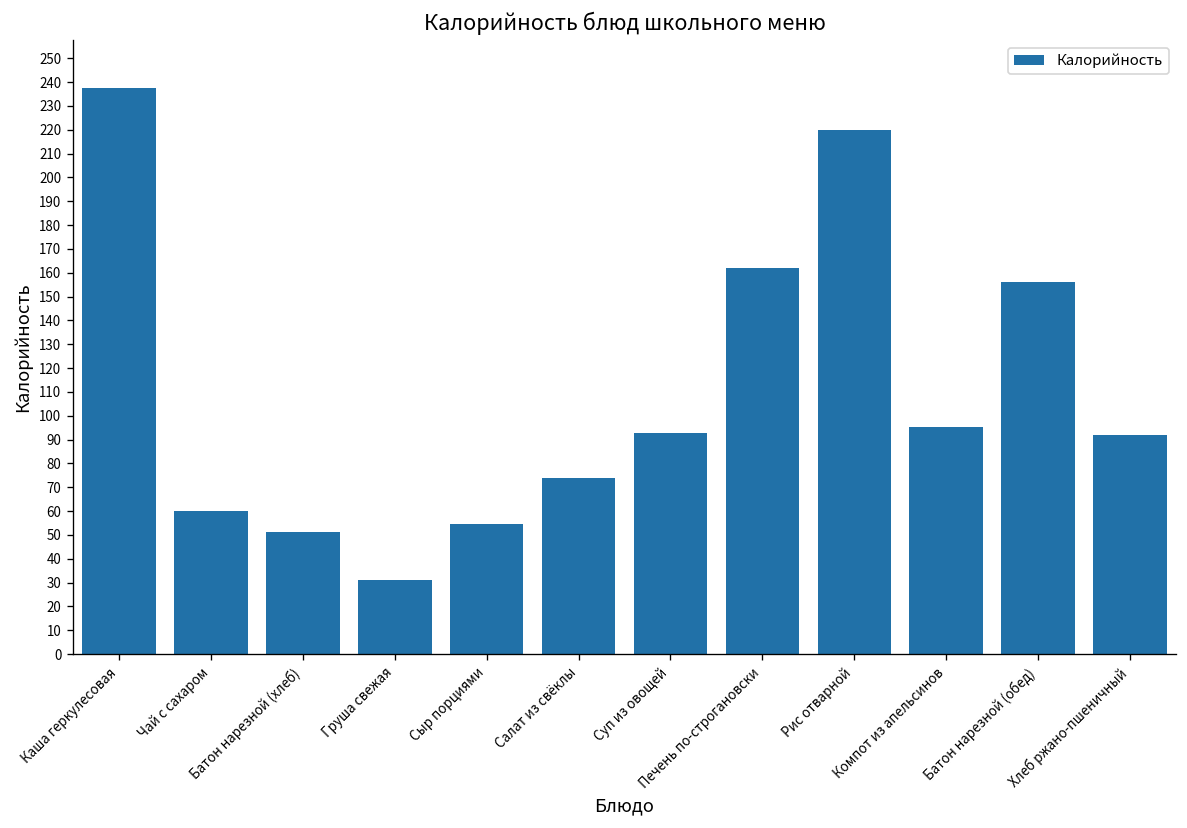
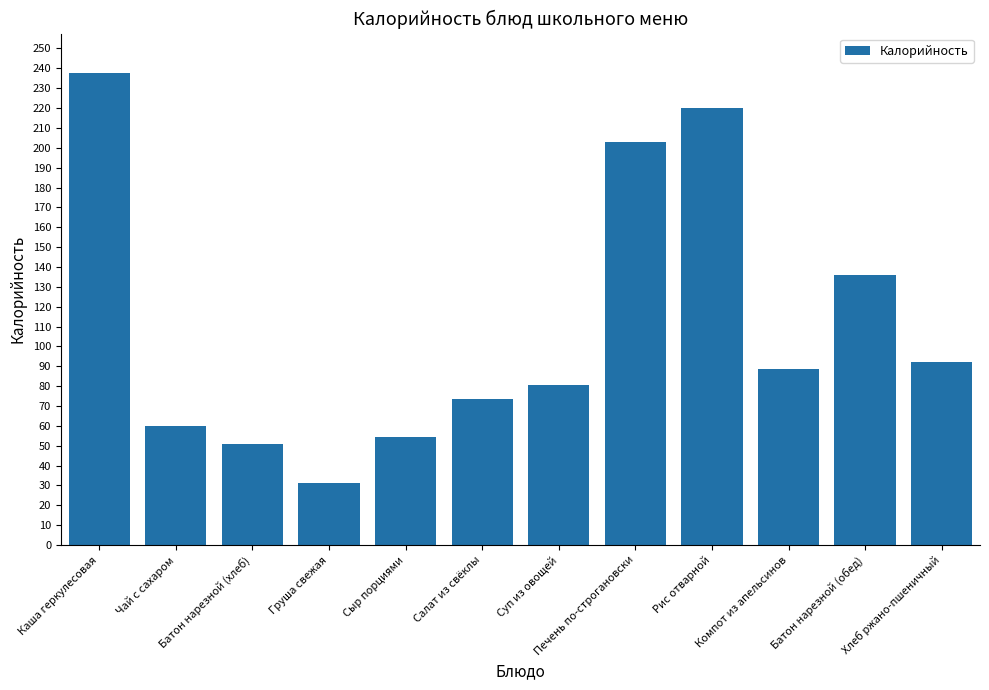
Суп из овощей: 93 -> 81
Печень по-строгановски: 162 -> 203
Компот из апельсинов: 95 -> 89
Батон нарезной (обед): 156 -> 136
